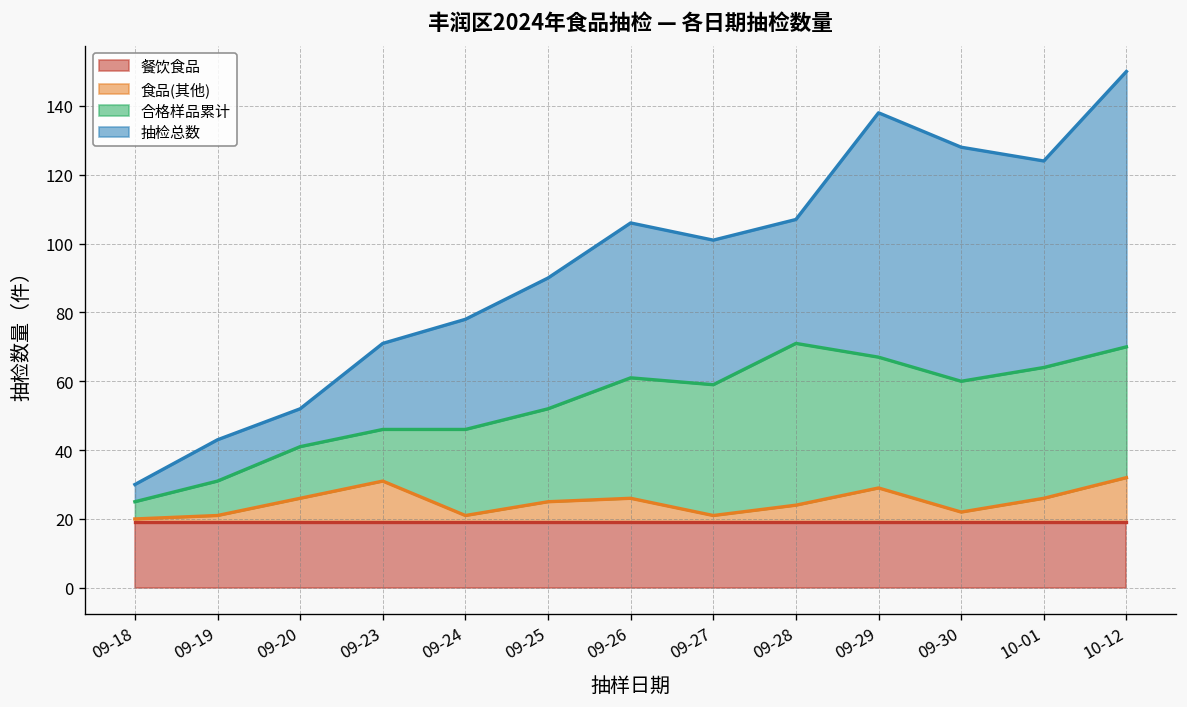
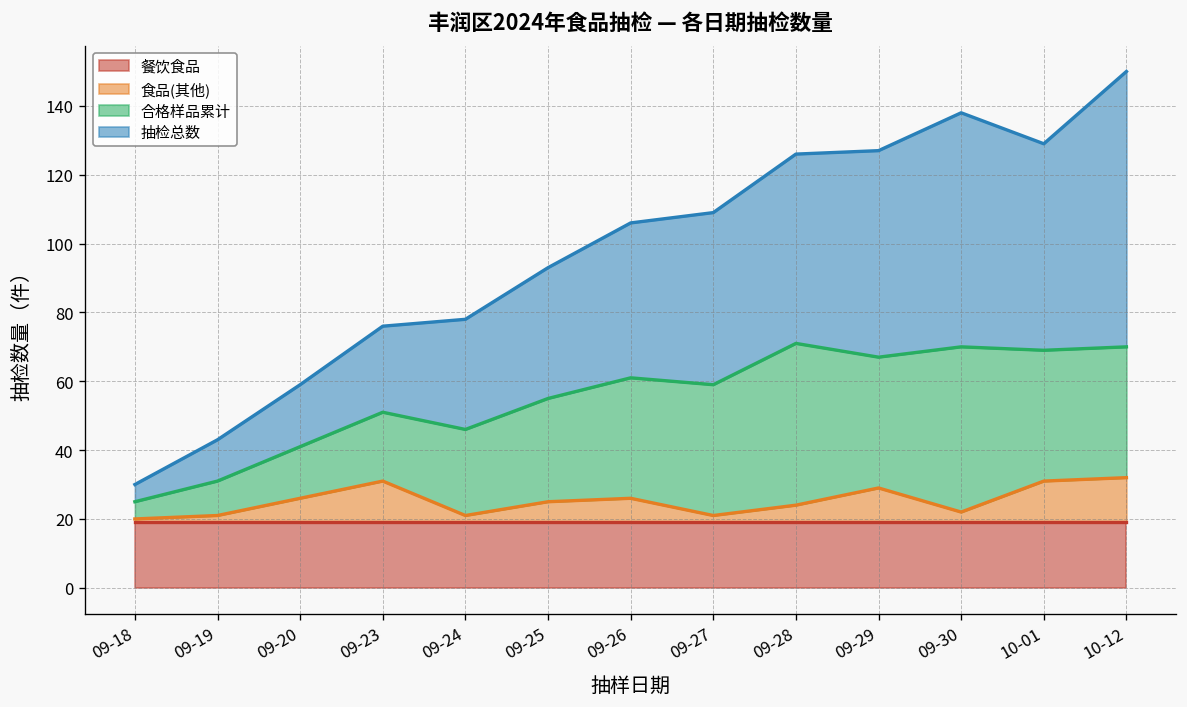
抽检总数, 09-20: 11 -> 18
合格样品累计, 09-23: 15 -> 20
合格样品累计, 09-25: 27 -> 30
抽检总数, 09-27: 42 -> 50
抽检总数, 09-28: 36 -> 55
抽检总数, 09-29: 71 -> 60
合格样品累计, 09-30: 38 -> 48
食品(其他), 10-01: 26 -> 31
